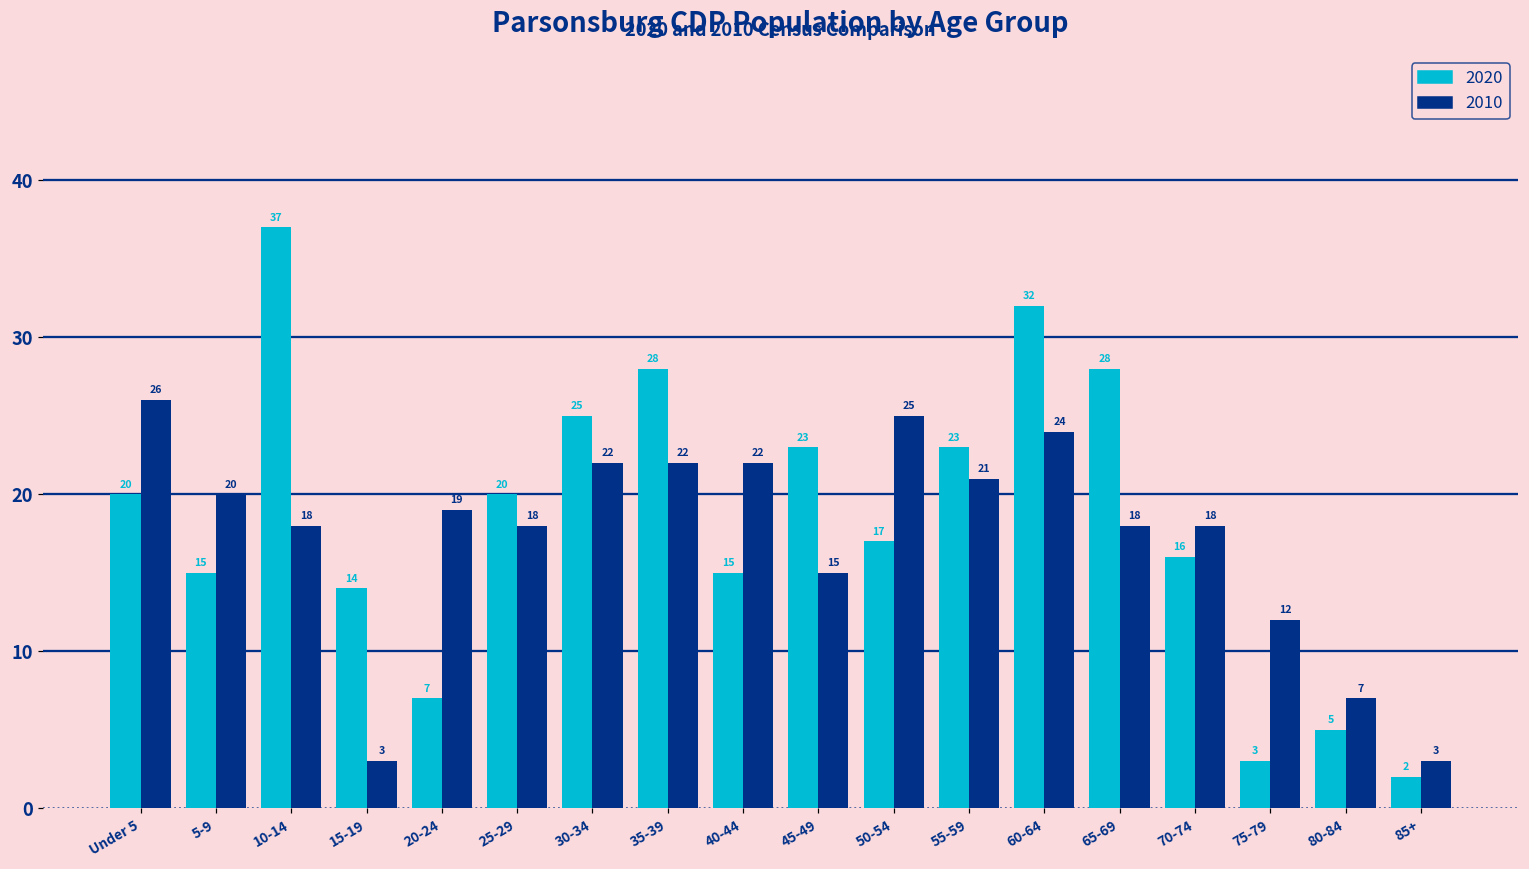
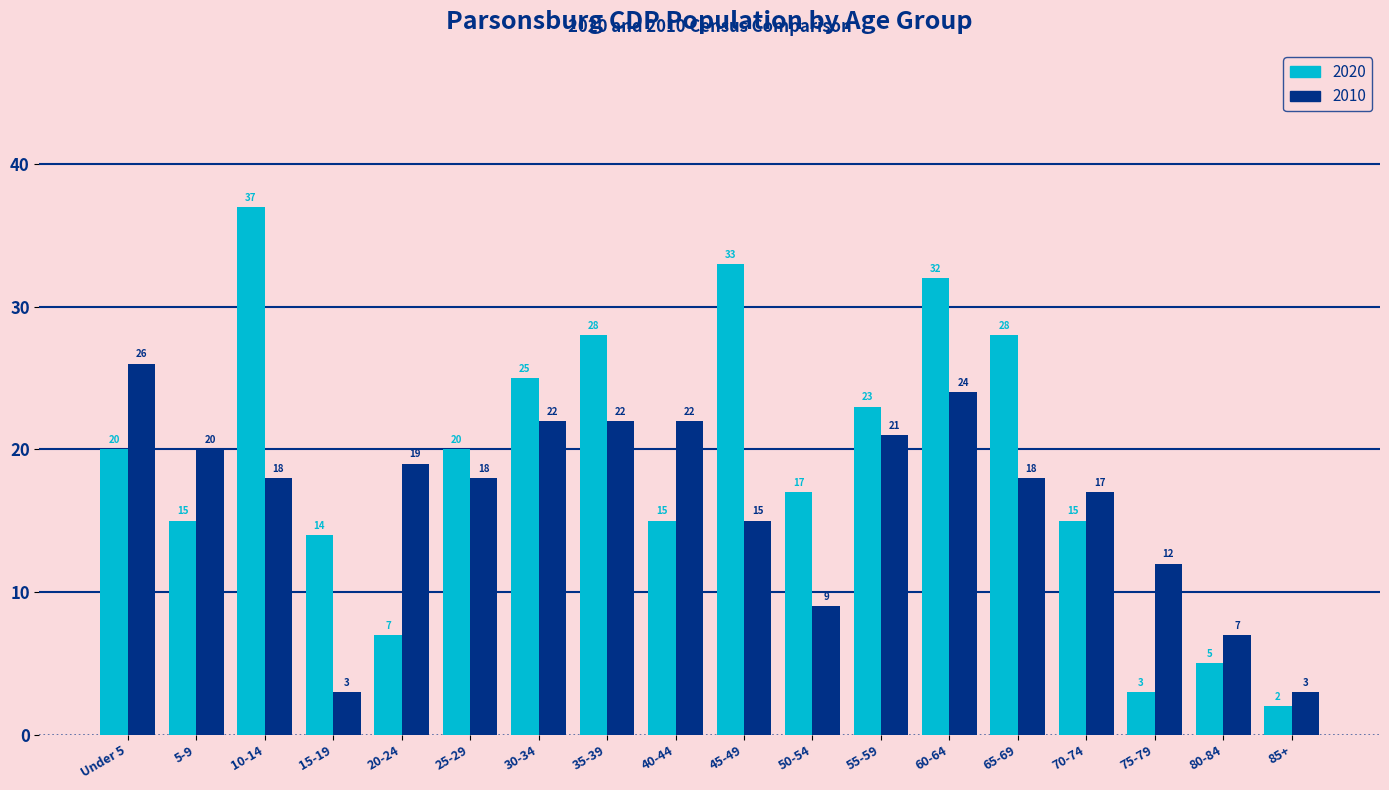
2020, 45-49: 23 -> 33
2010, 50-54: 25 -> 9
2020, 70-74: 16 -> 15
2010, 70-74: 18 -> 17
